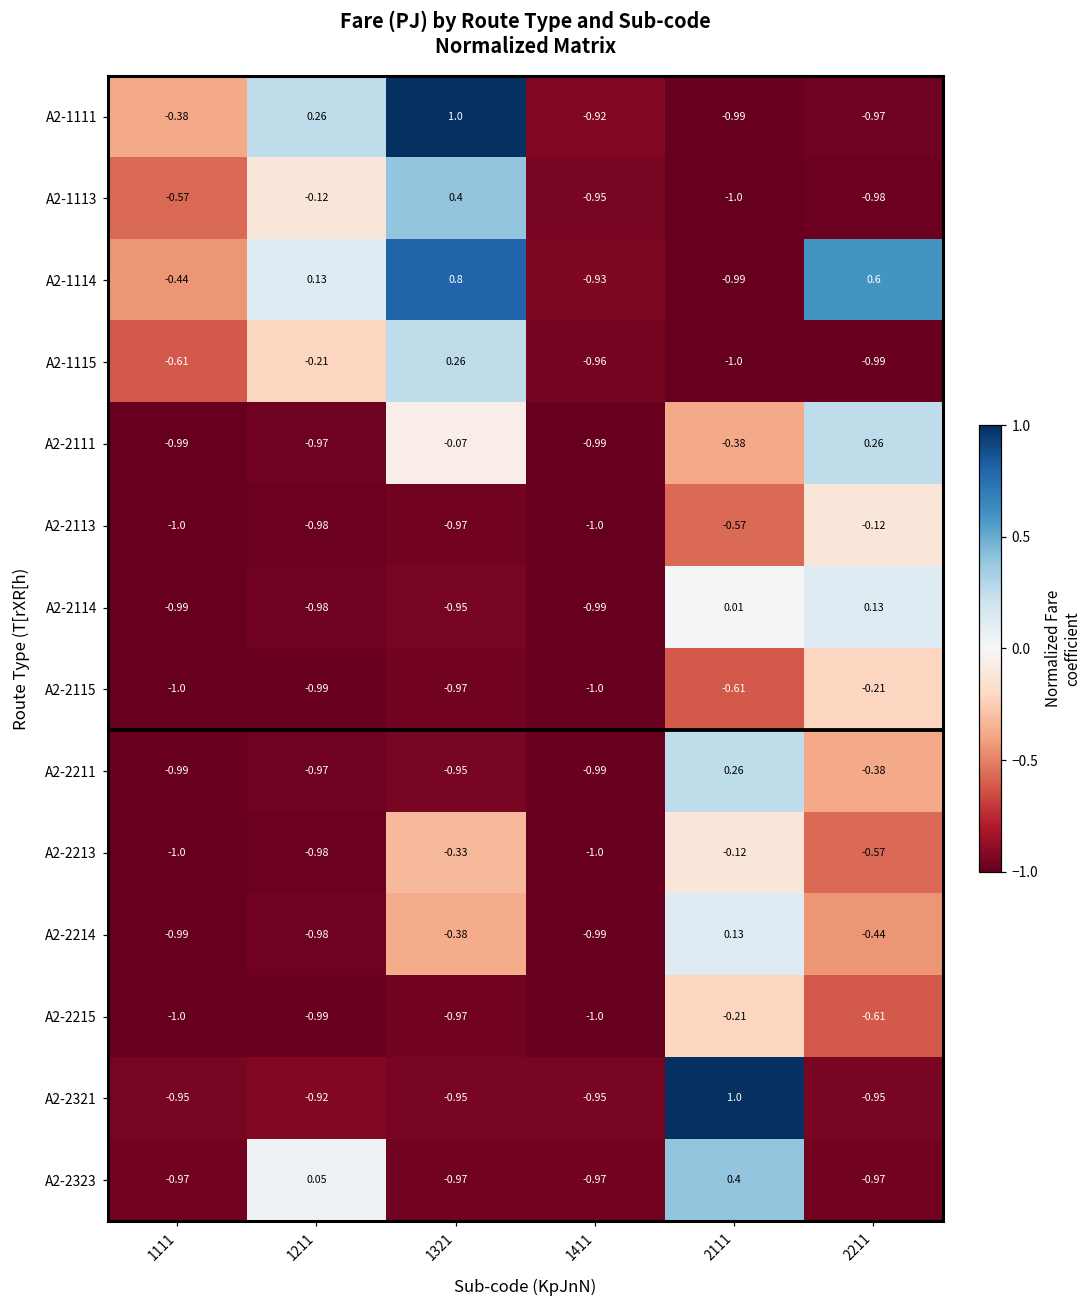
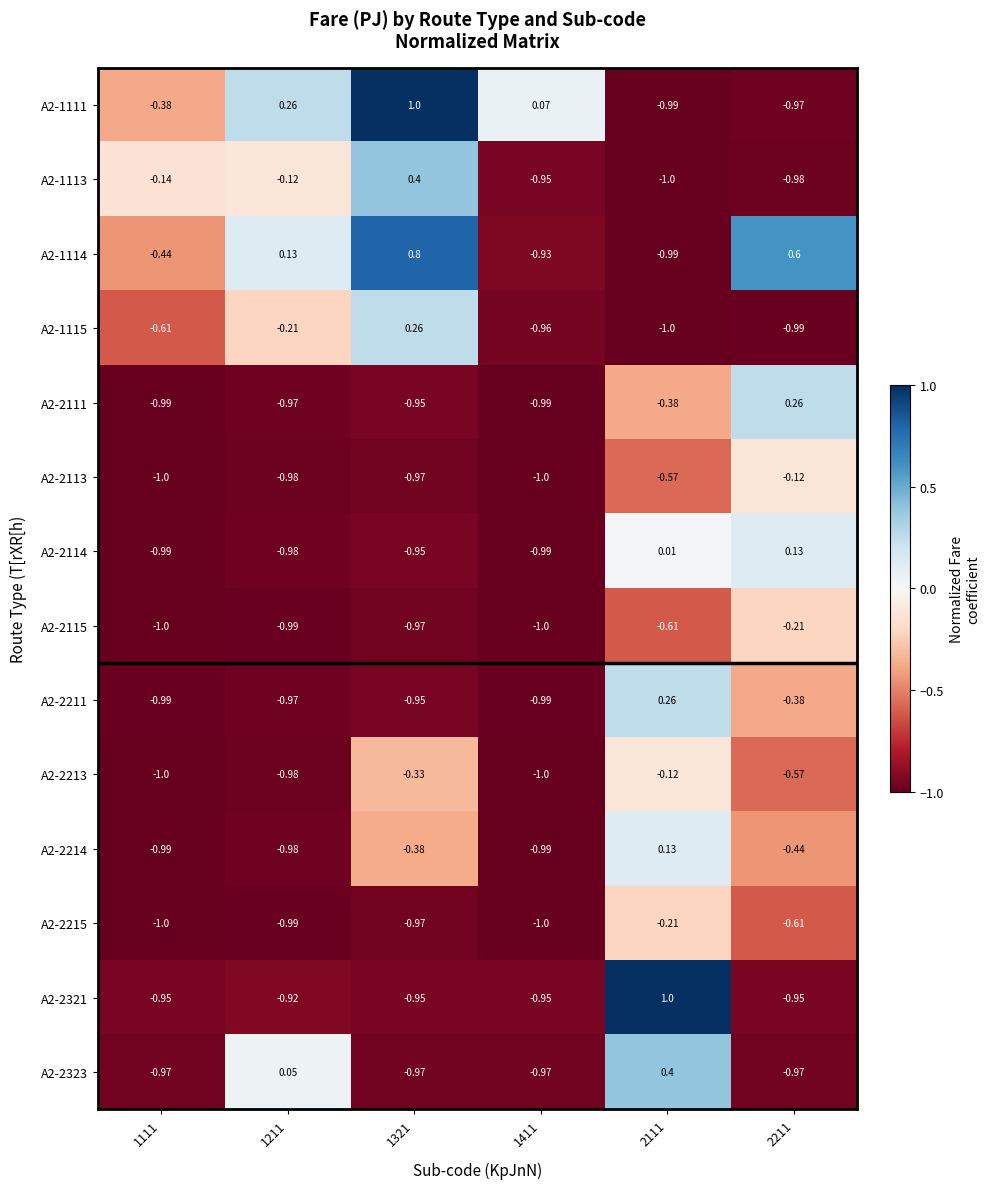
A2-1111, 1411: -0.92 -> 0.07
A2-1113, 1111: -0.57 -> -0.14
A2-2111, 1321: -0.07 -> -0.95
